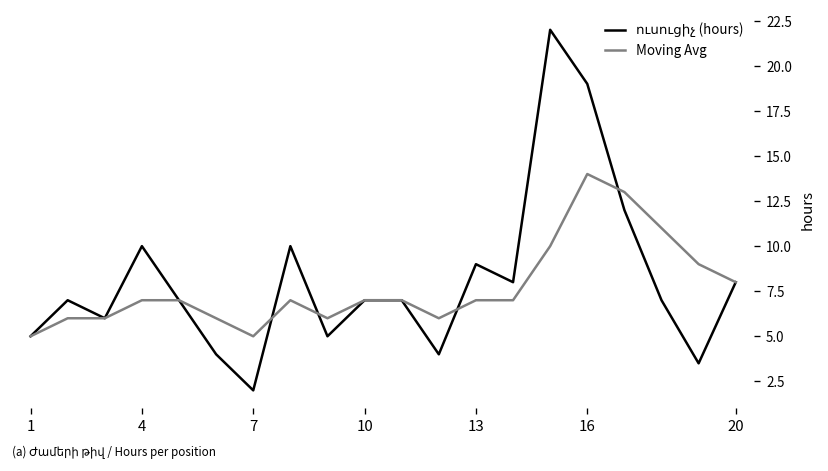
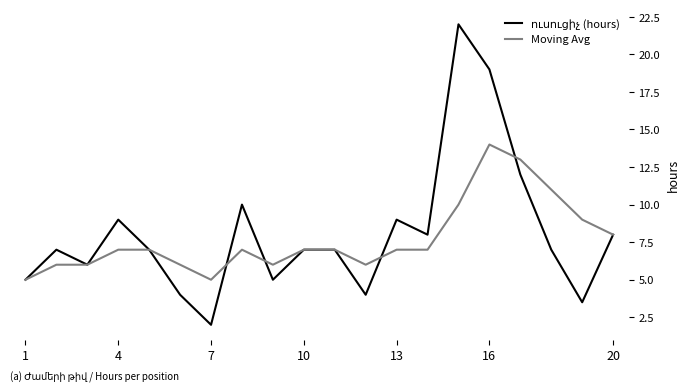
ուսուցիչ (hours), 4: 10 -> 9
